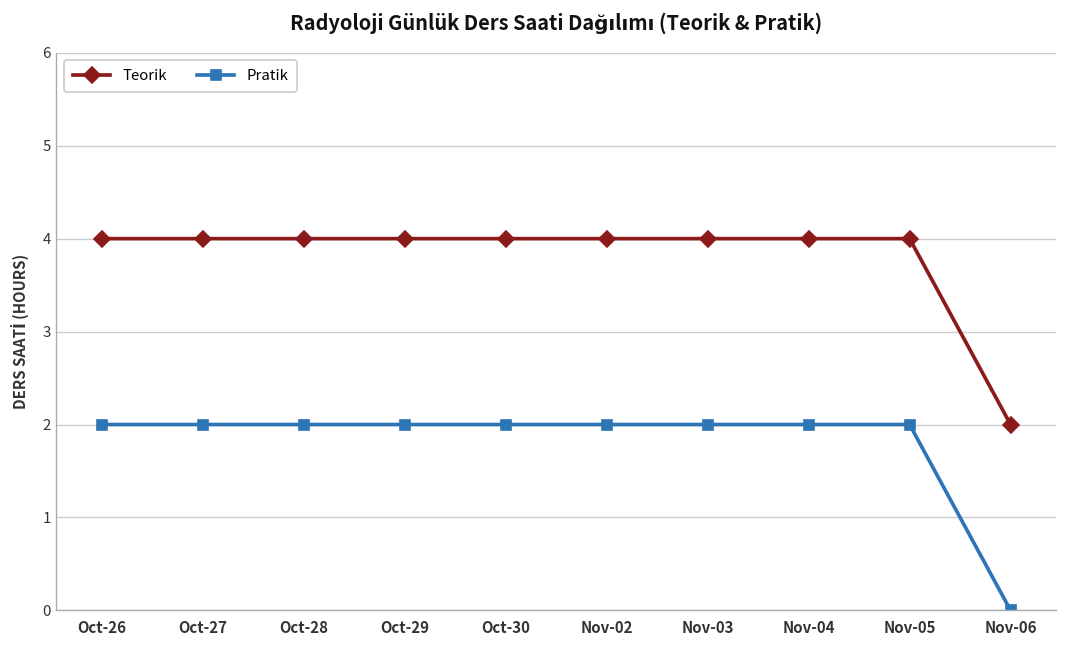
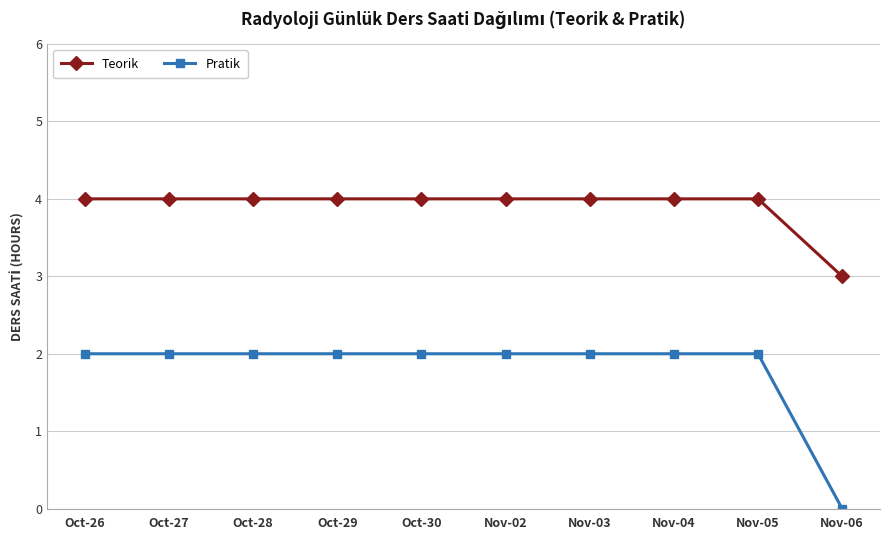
Teorik, Nov-06: 2 -> 3
